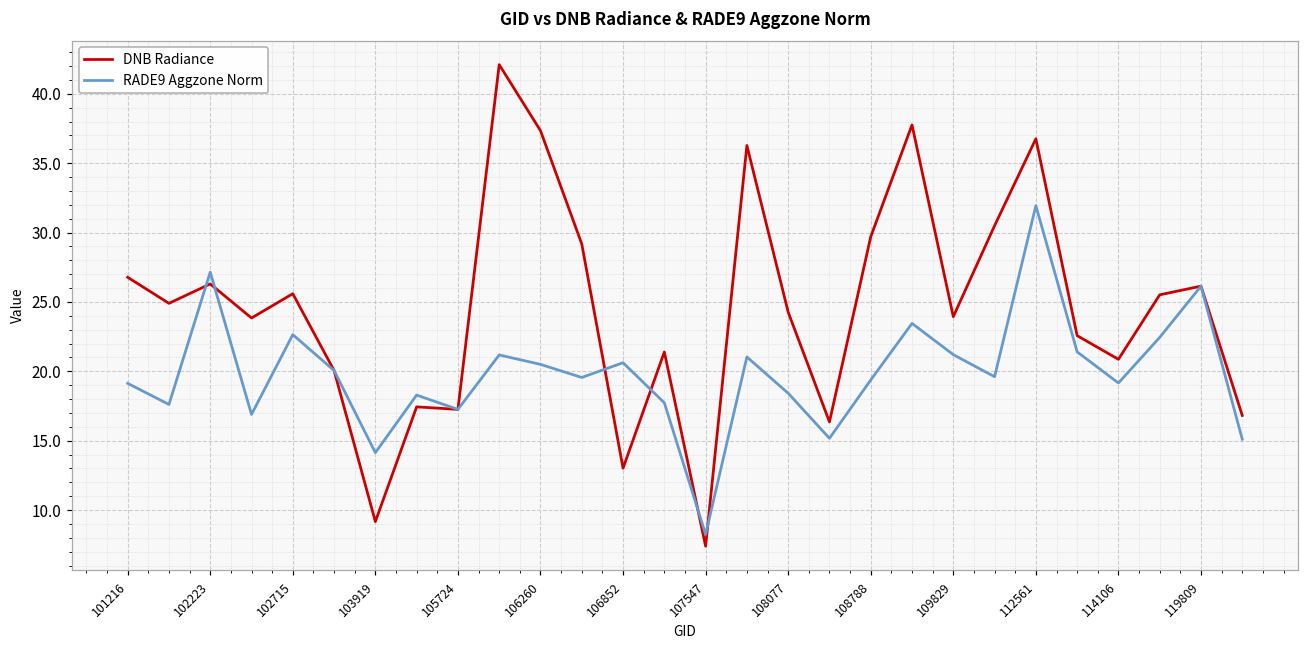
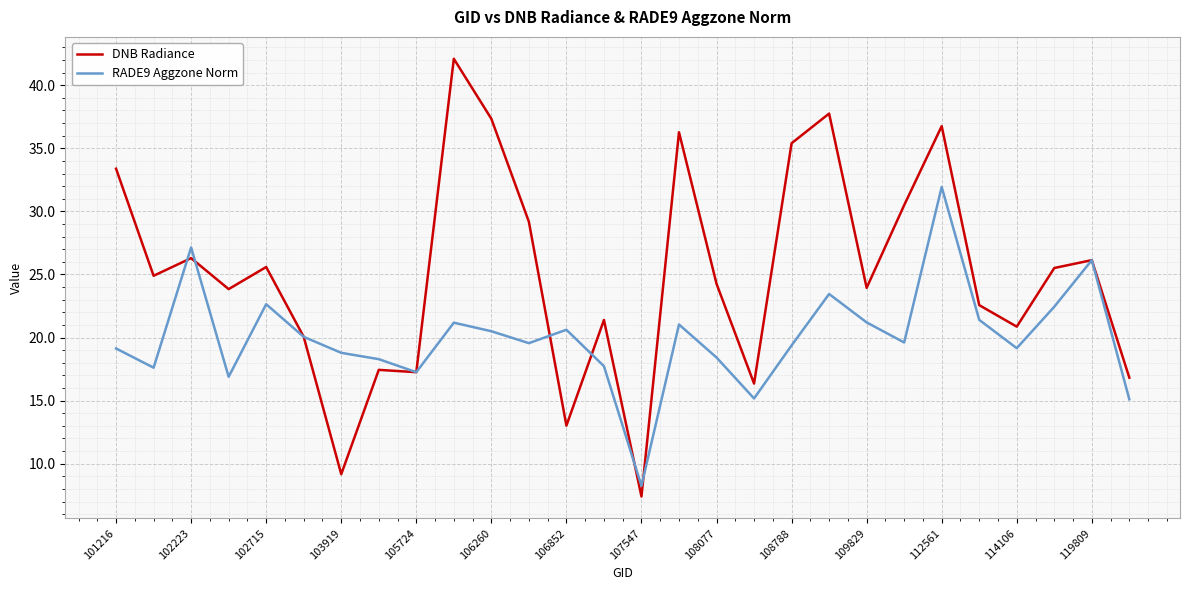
DNB Radiance, 101216: 26.8 -> 33.4
RADE9 Aggzone Norm, 103919: 14.1 -> 18.8
DNB Radiance, 108788: 29.7 -> 35.4
